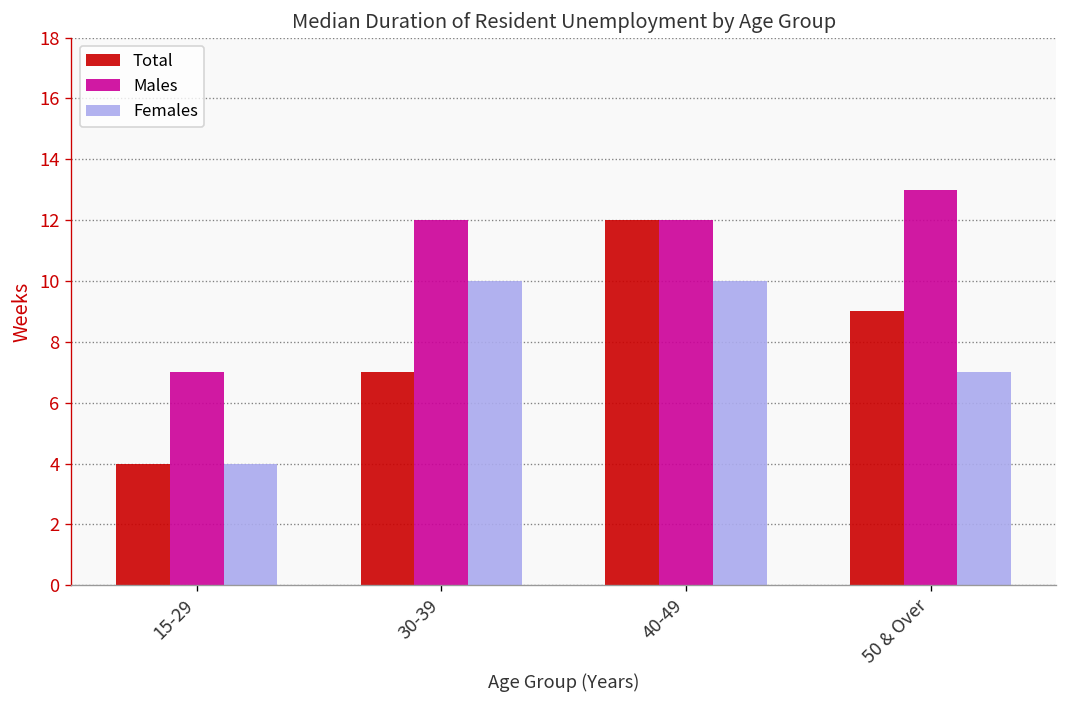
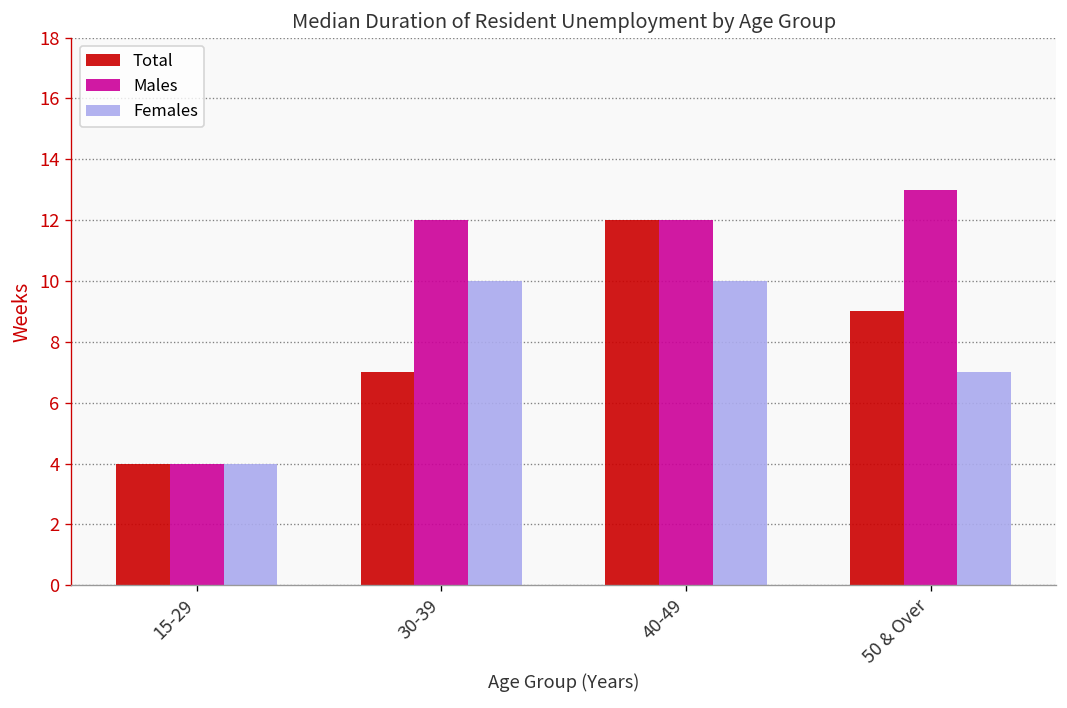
Males, 15-29: 7 -> 4
